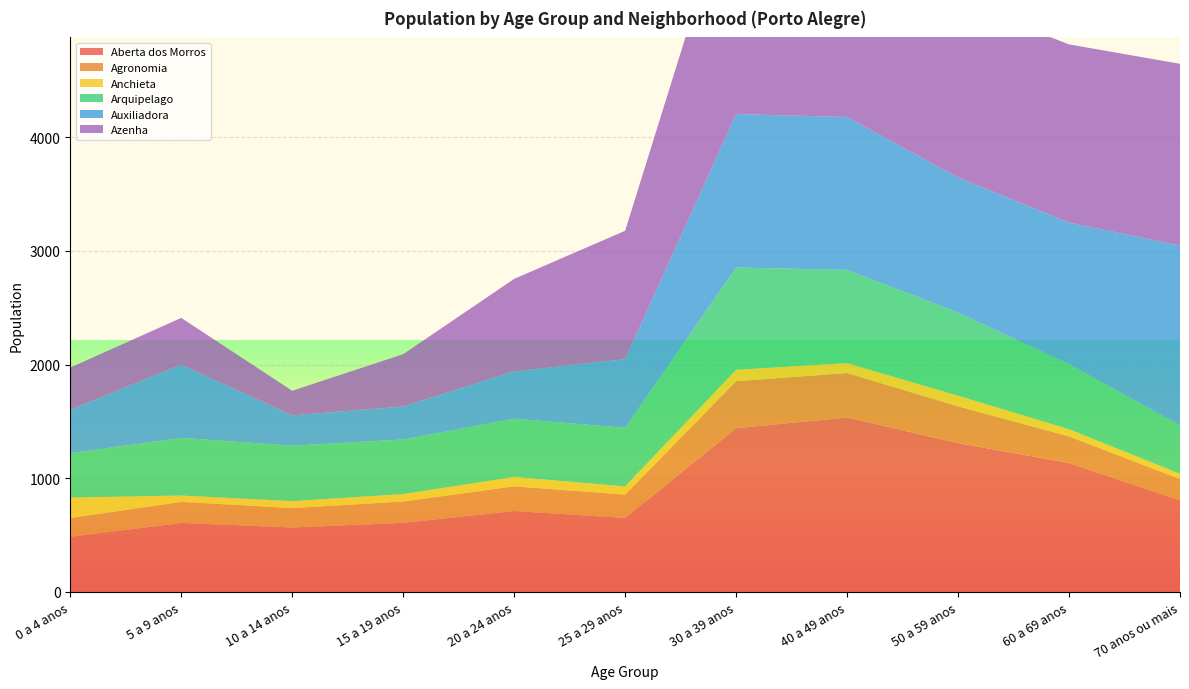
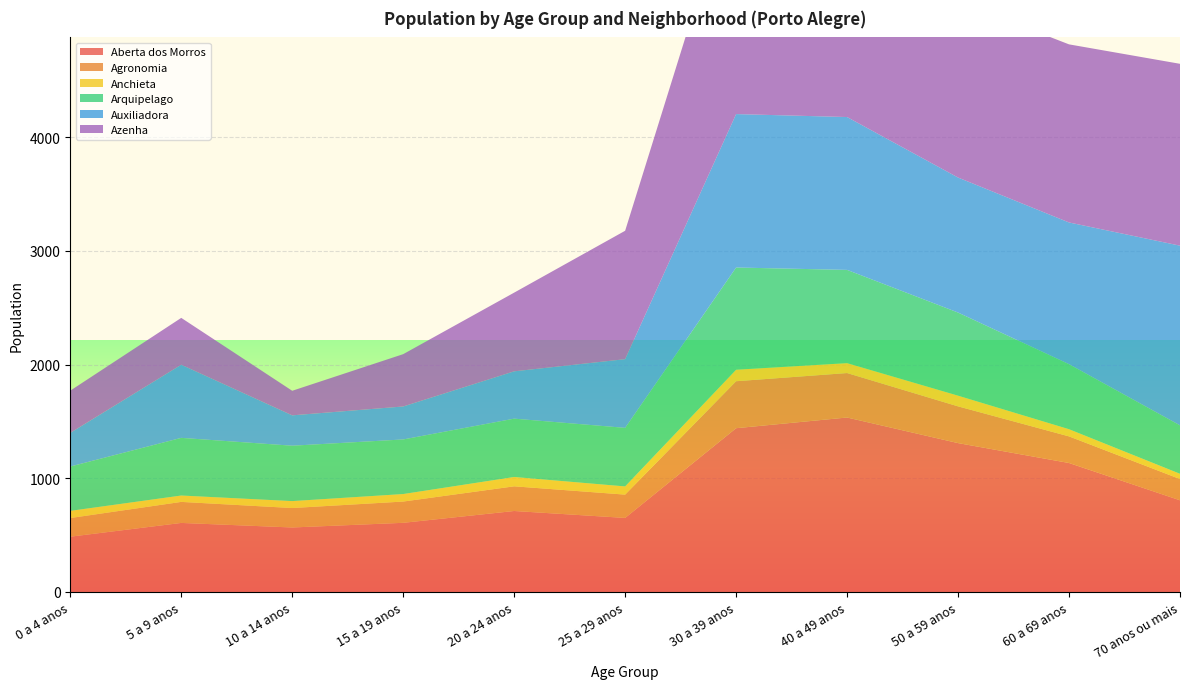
Anchieta, 0 a 4 anos: 180 -> 60
Auxiliadora, 0 a 4 anos: 380 -> 300
Azenha, 20 a 24 anos: 810 -> 690
